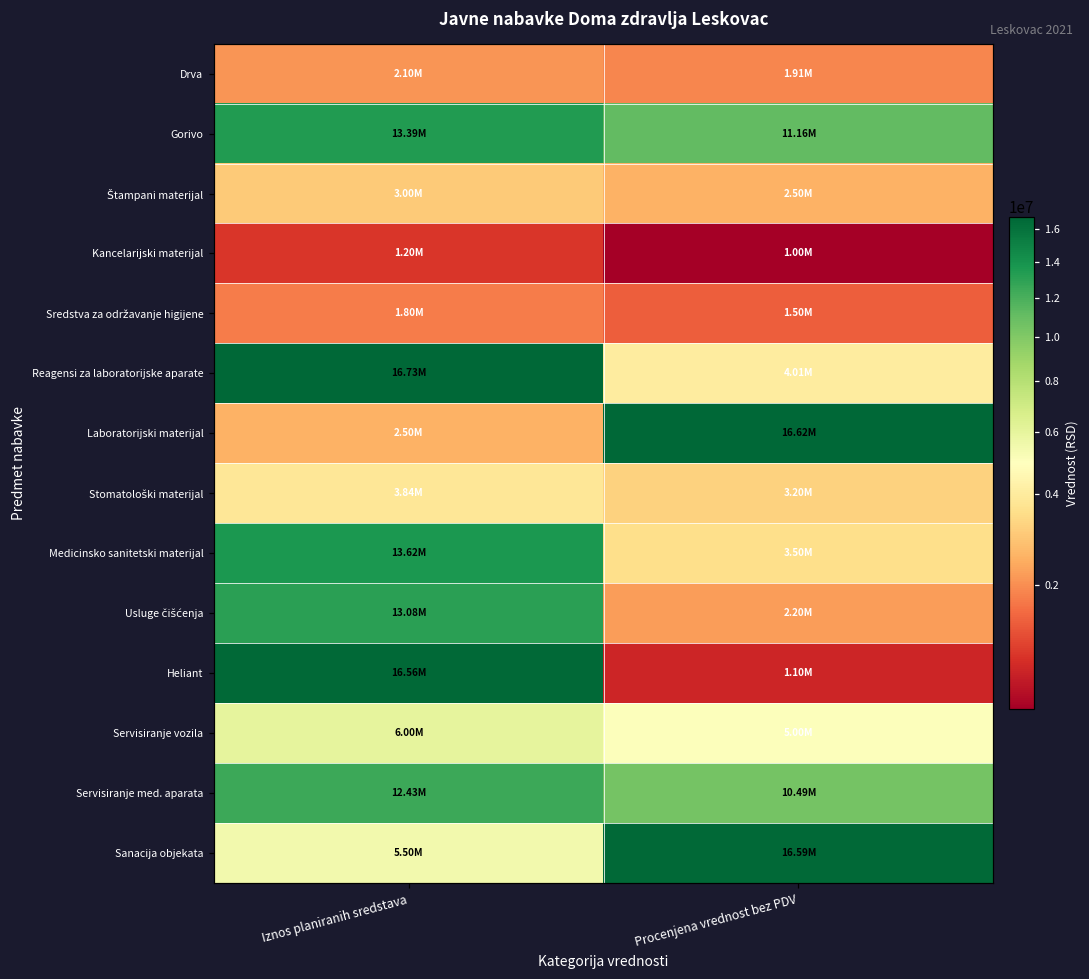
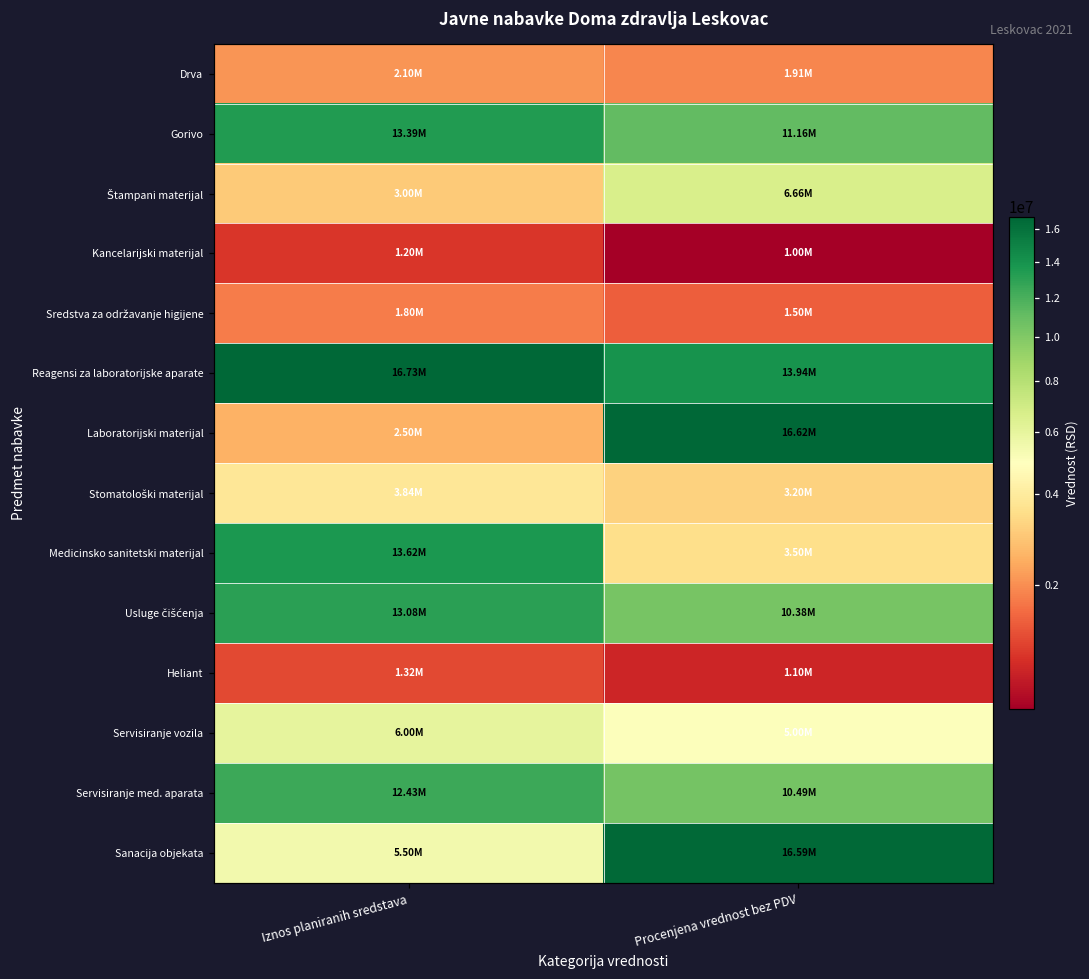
Štampani materijal, Procenjena vrednost bez PDV: 2.50M -> 6.66M
Reagensi za laboratorijske aparate, Procenjena vrednost bez PDV: 4.01M -> 13.94M
Usluge čišćenja, Procenjena vrednost bez PDV: 2.20M -> 10.38M
Heliant, Iznos planiranih sredstava: 16.56M -> 1.32M
